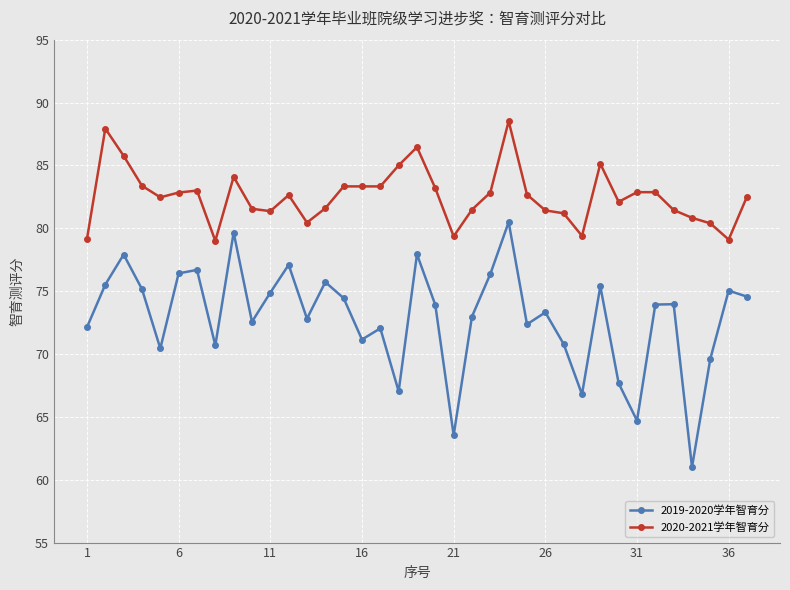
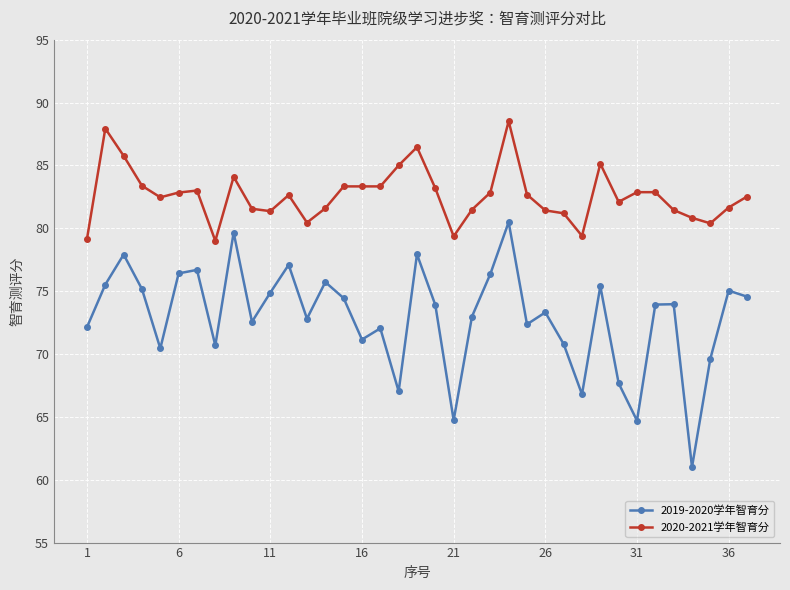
2019-2020学年智育分, 21: 63.5 -> 64.7
2020-2021学年智育分, 36: 79.1 -> 81.7
